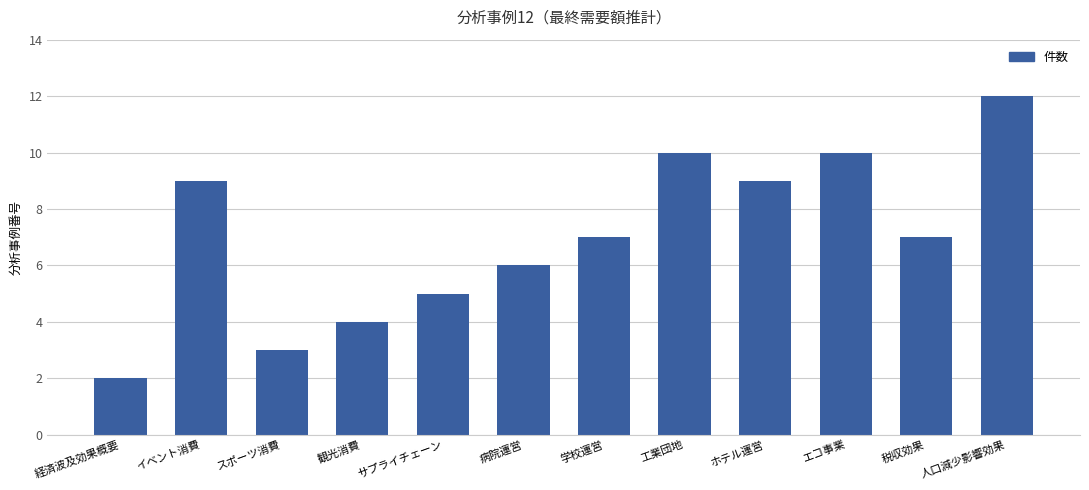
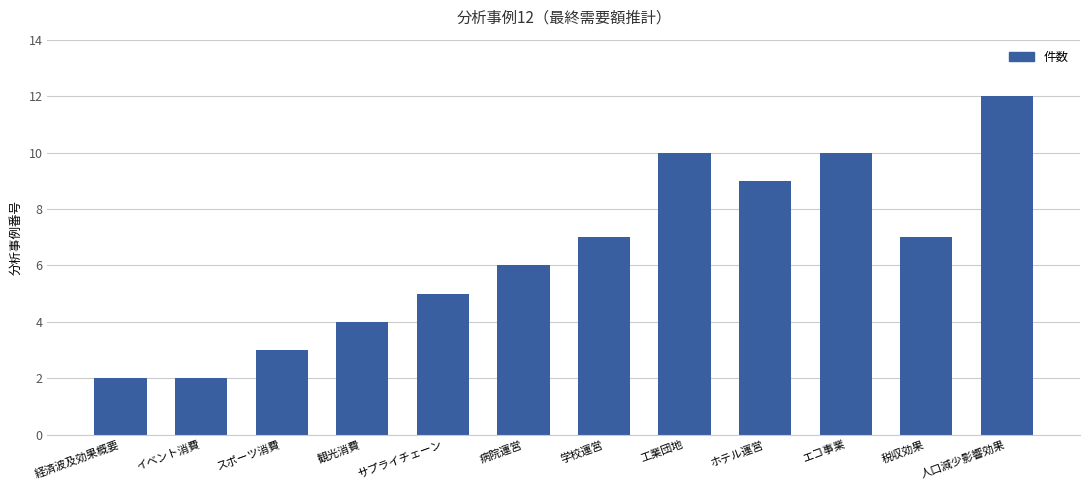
イベント消費: 9 -> 2
